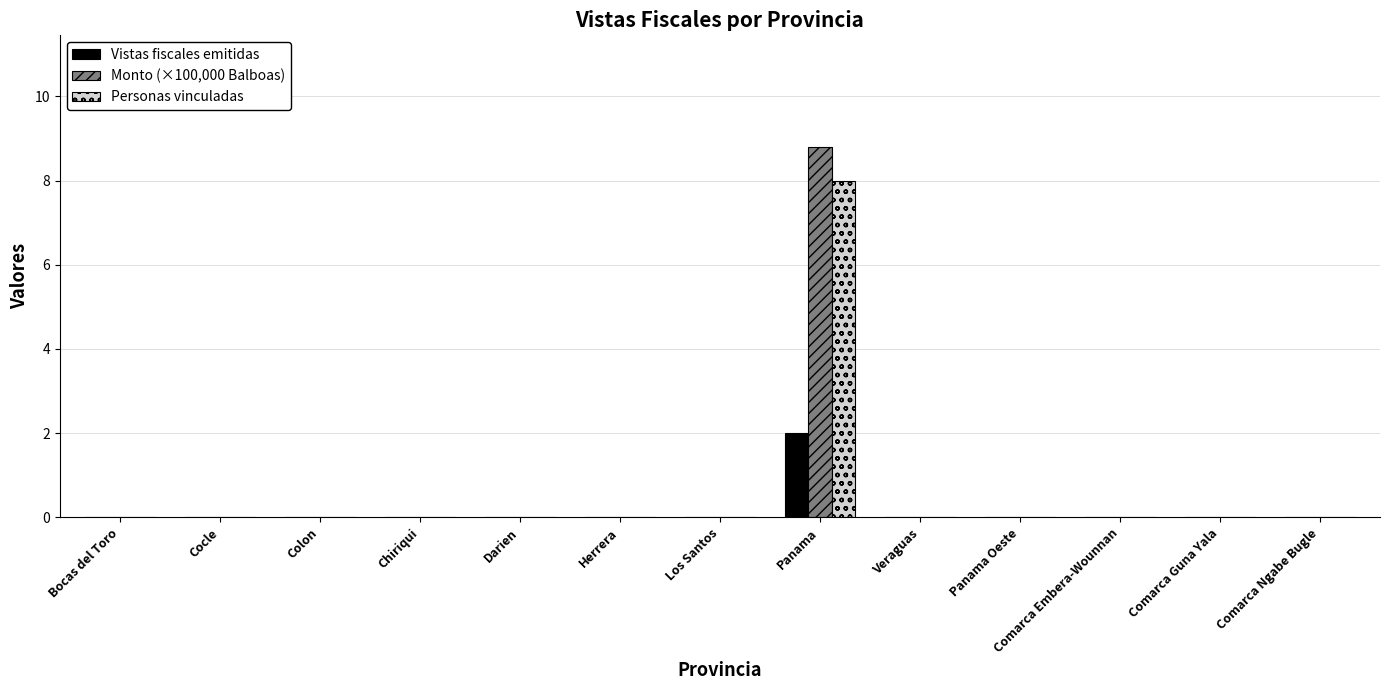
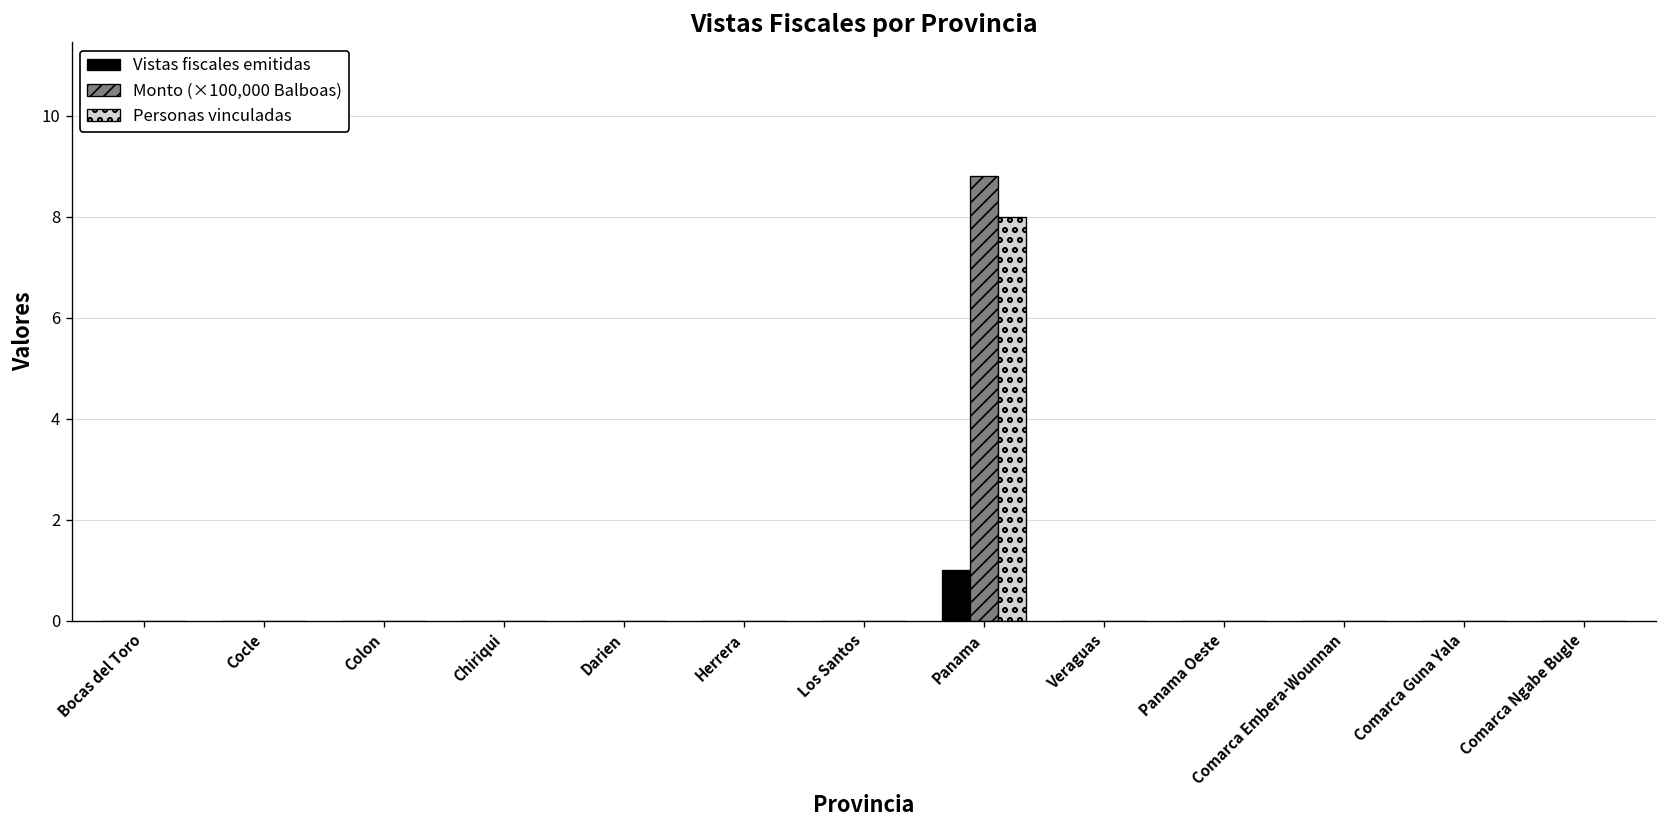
Vistas fiscales emitidas, Panama: 2 -> 1
